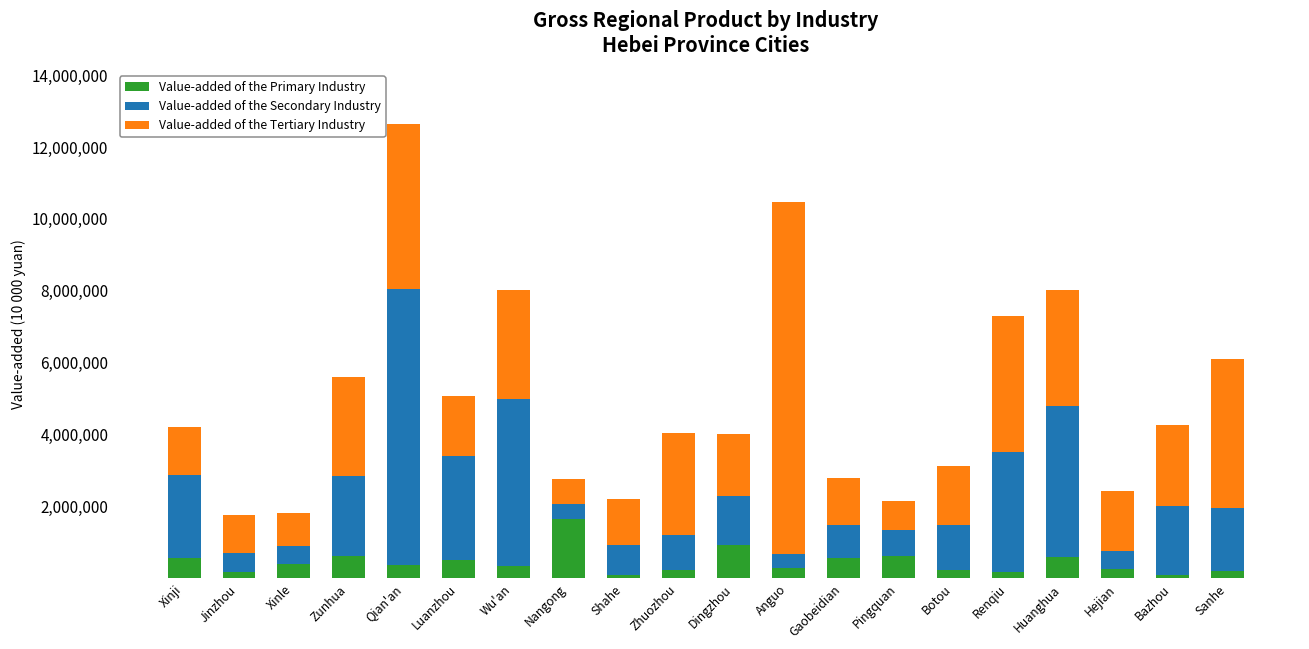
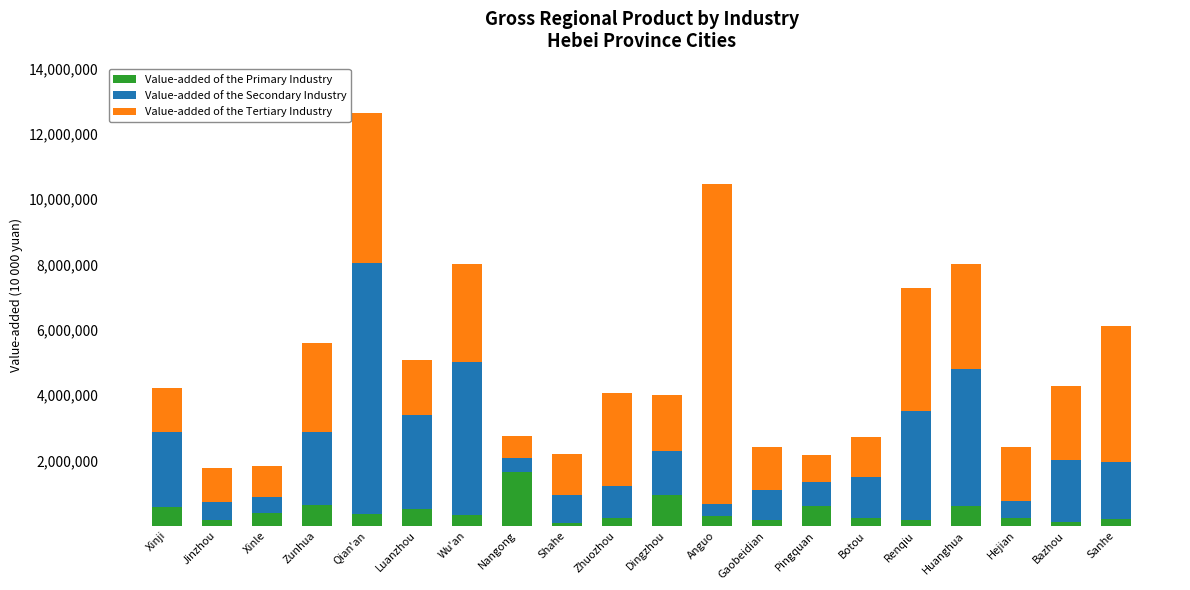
Value-added of the Primary Industry, Gaobeidian: 600,000 -> 200,000
Value-added of the Tertiary Industry, Botou: 1,600,000 -> 1,200,000
